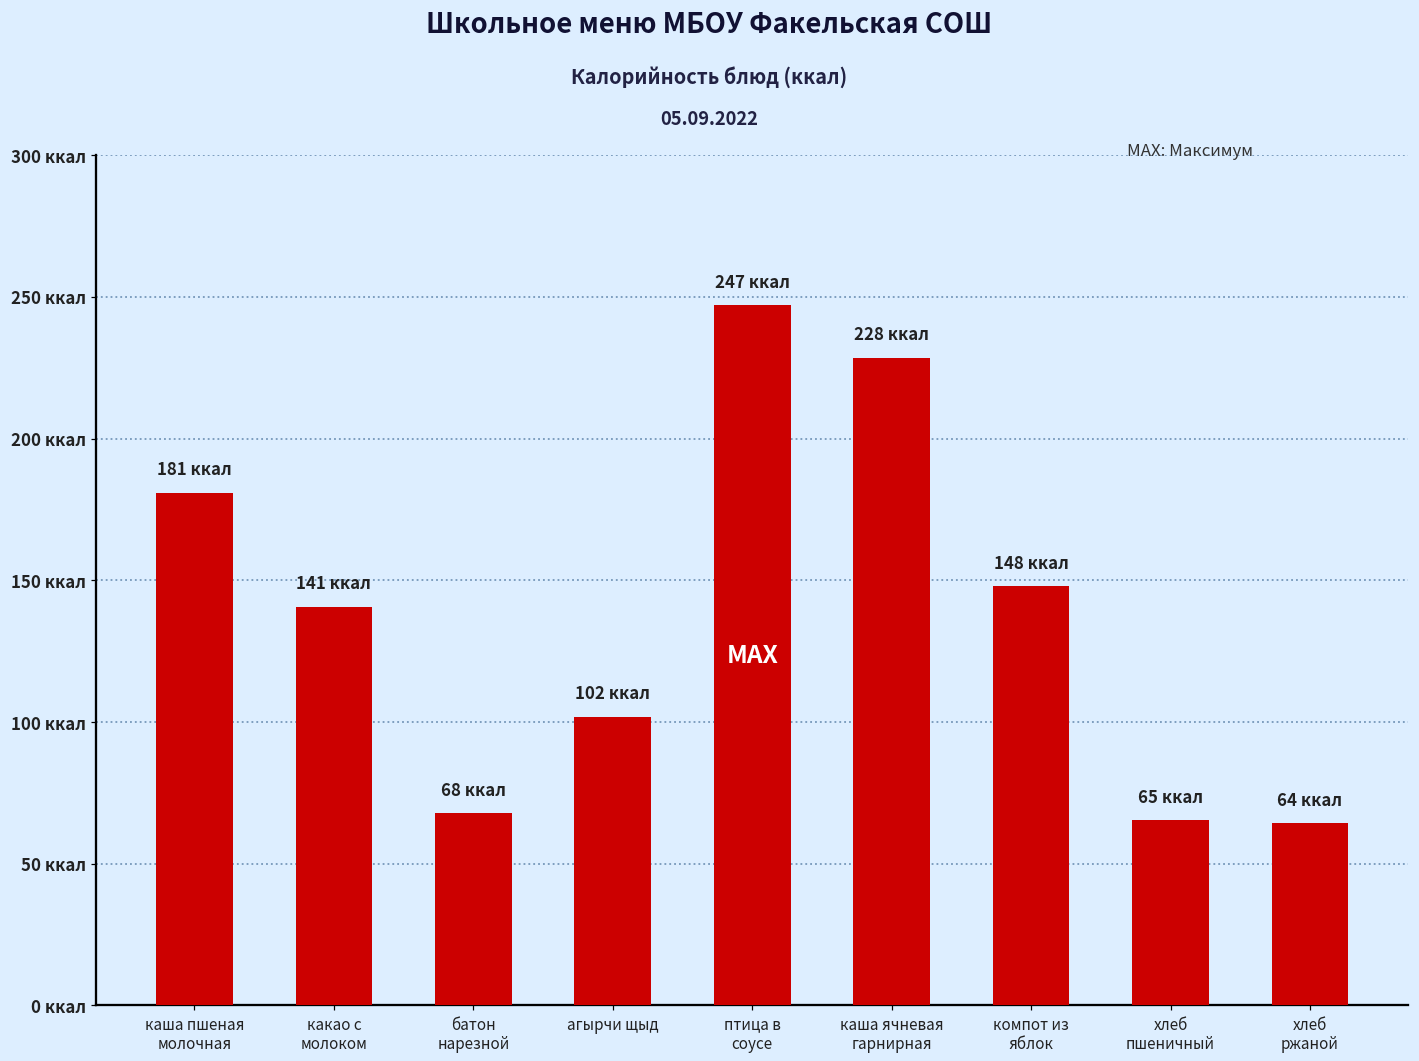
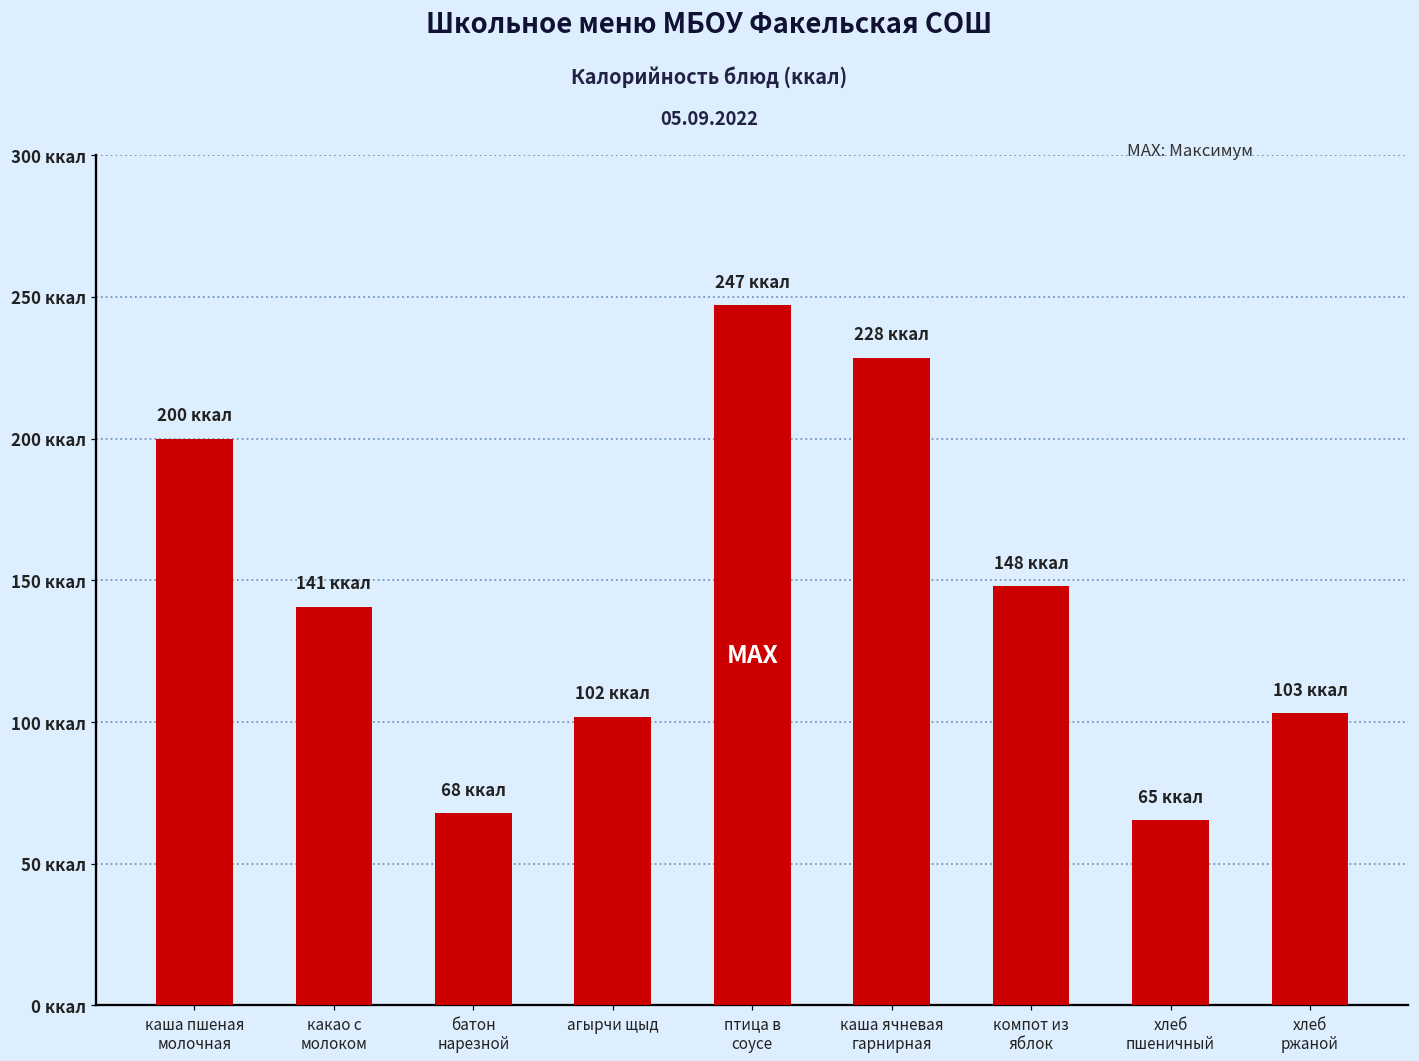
каша пшеная молочная: 181 -> 200
хлеб ржаной: 64 -> 103
